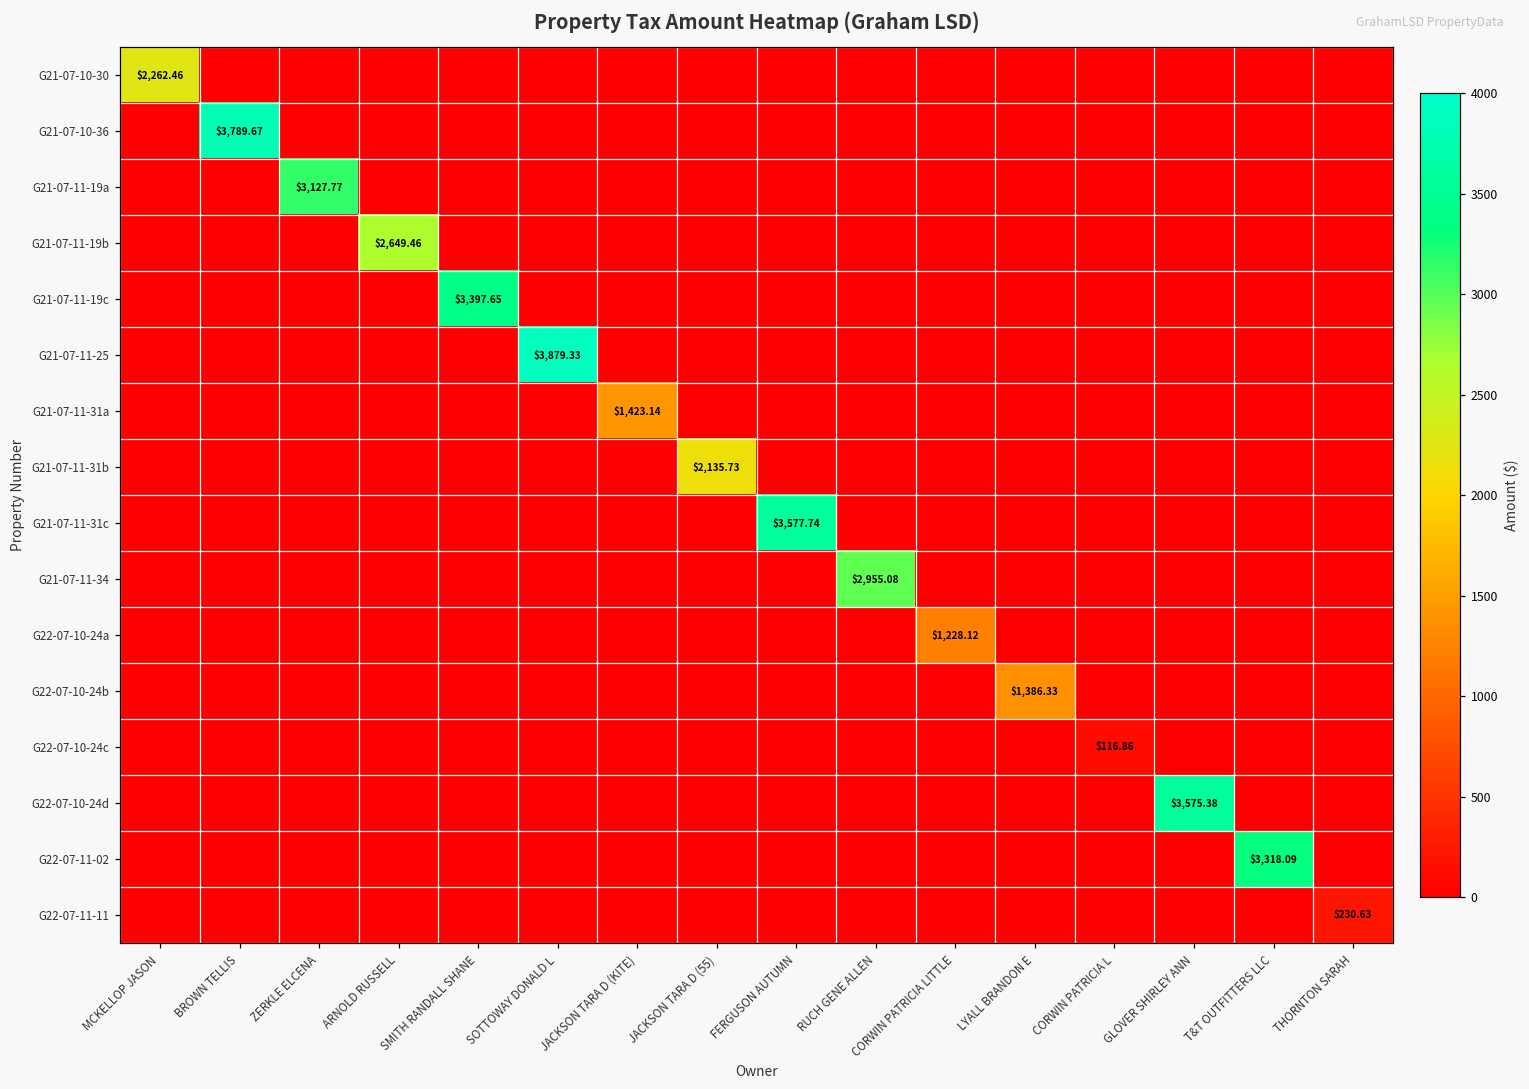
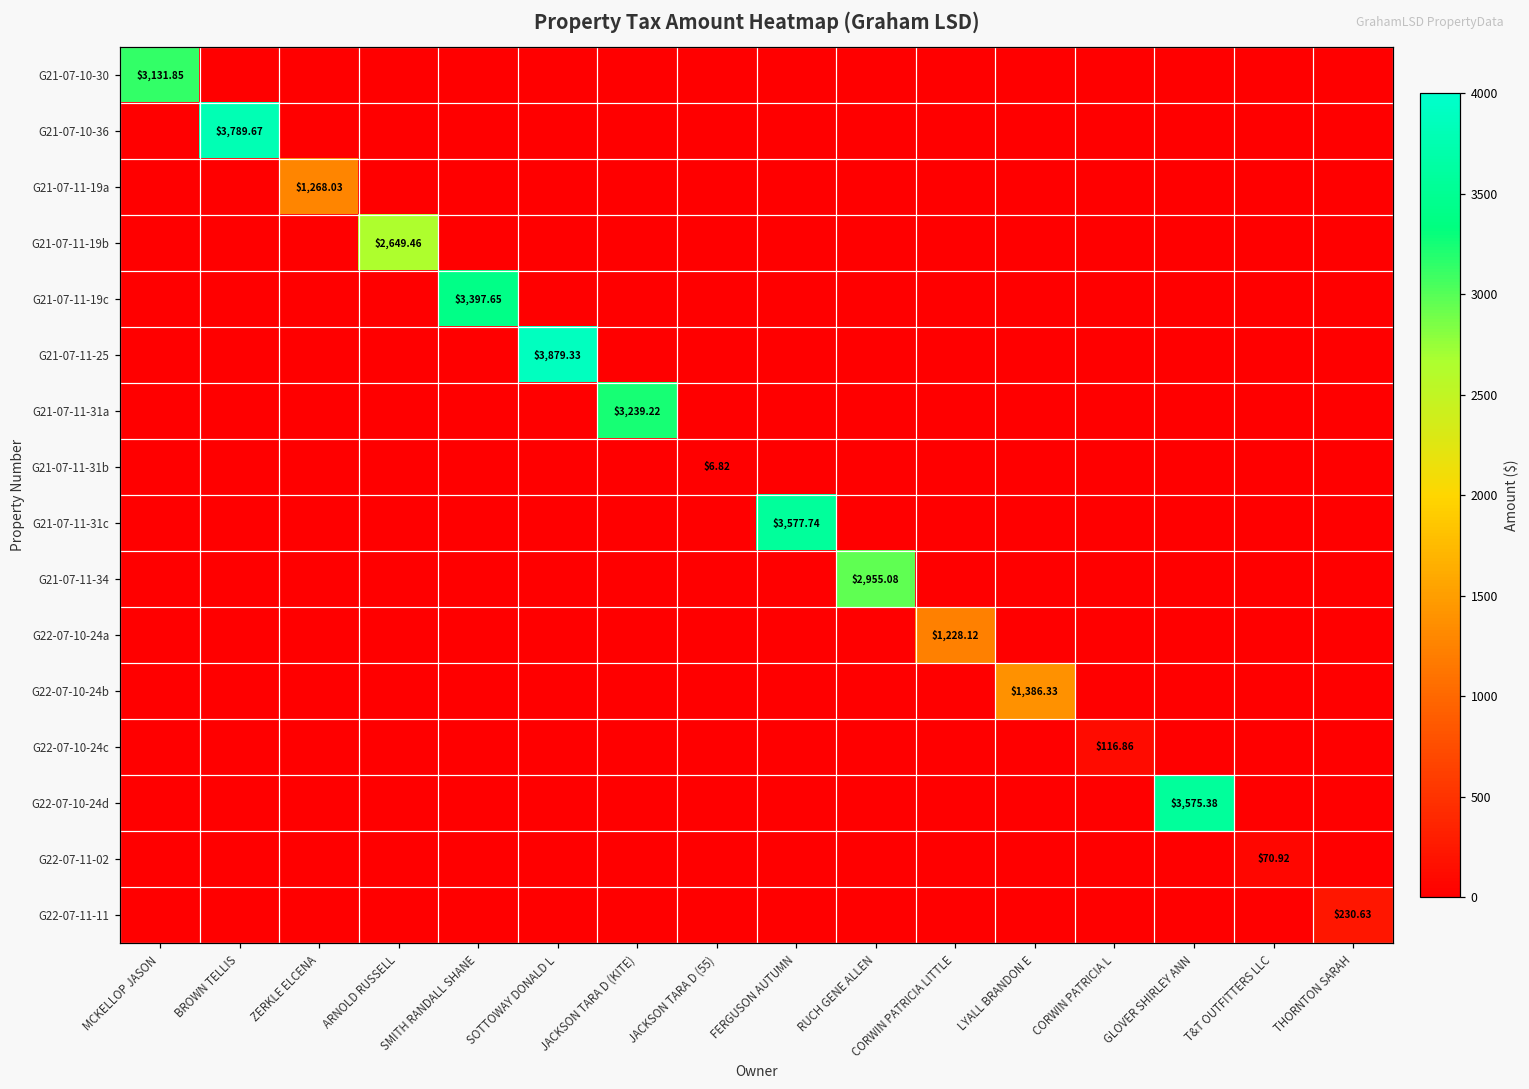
G21-07-10-30, MCKELLOP JASON: $2,262.46 -> $3,131.85
G21-07-11-19a, ZERKLE ELCENA: $3,127.77 -> $1,268.03
G21-07-11-31a, JACKSON TARA D (KITE): $1,423.14 -> $3,239.22
G21-07-11-31b, JACKSON TARA D (55): $2,135.73 -> $6.82
G22-07-11-02, T&T OUTFITTERS LLC: $3,318.09 -> $70.92
